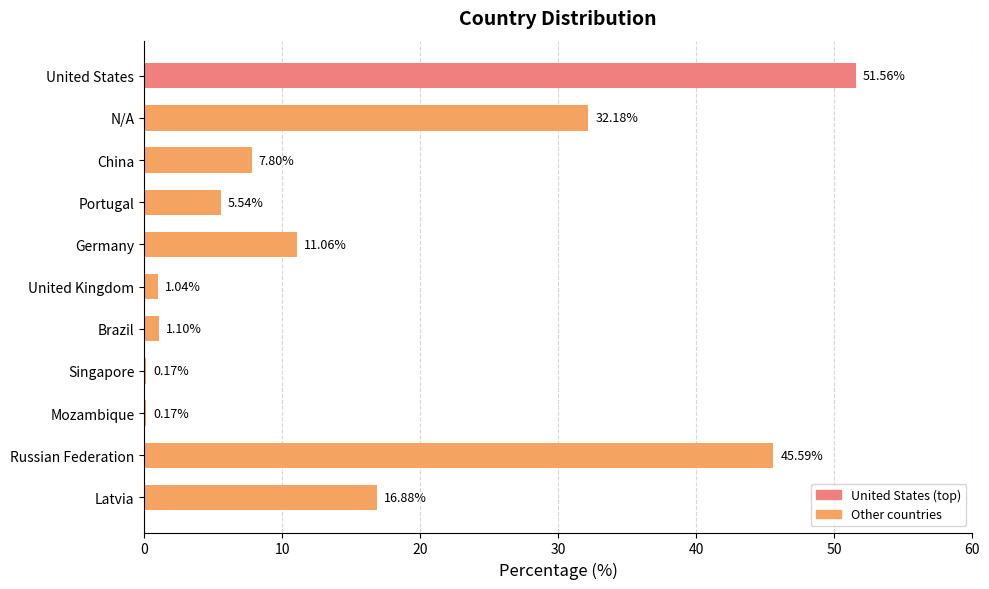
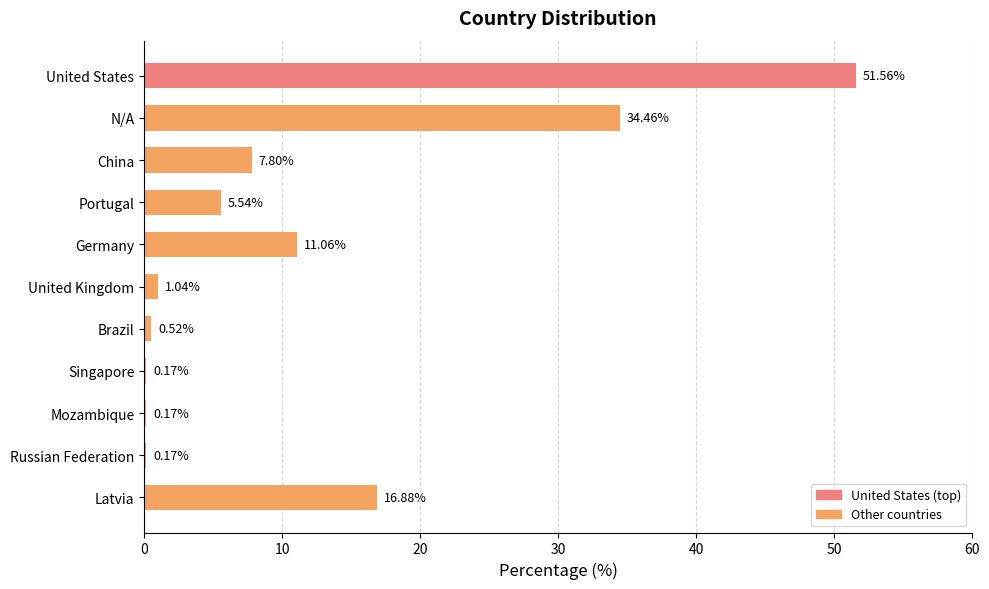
N/A: 32.18% -> 34.46%
Brazil: 1.10% -> 0.52%
Russian Federation: 45.59% -> 0.17%
